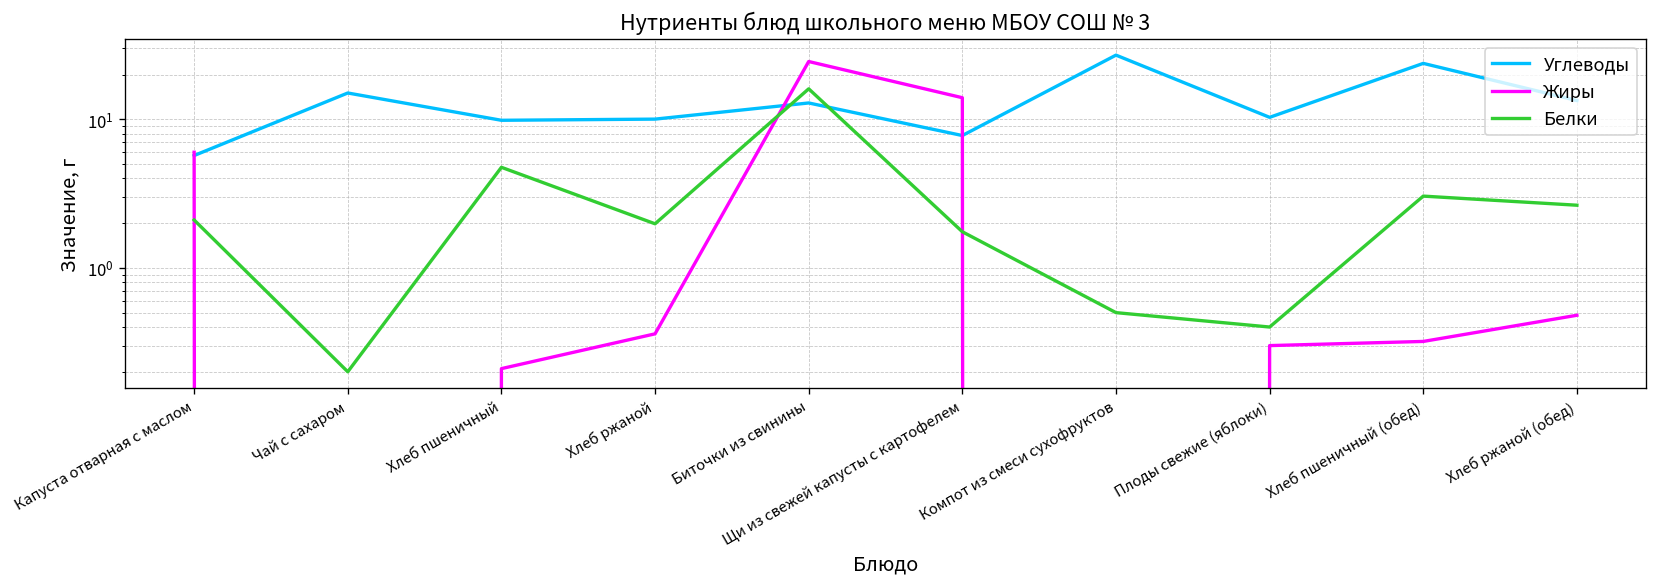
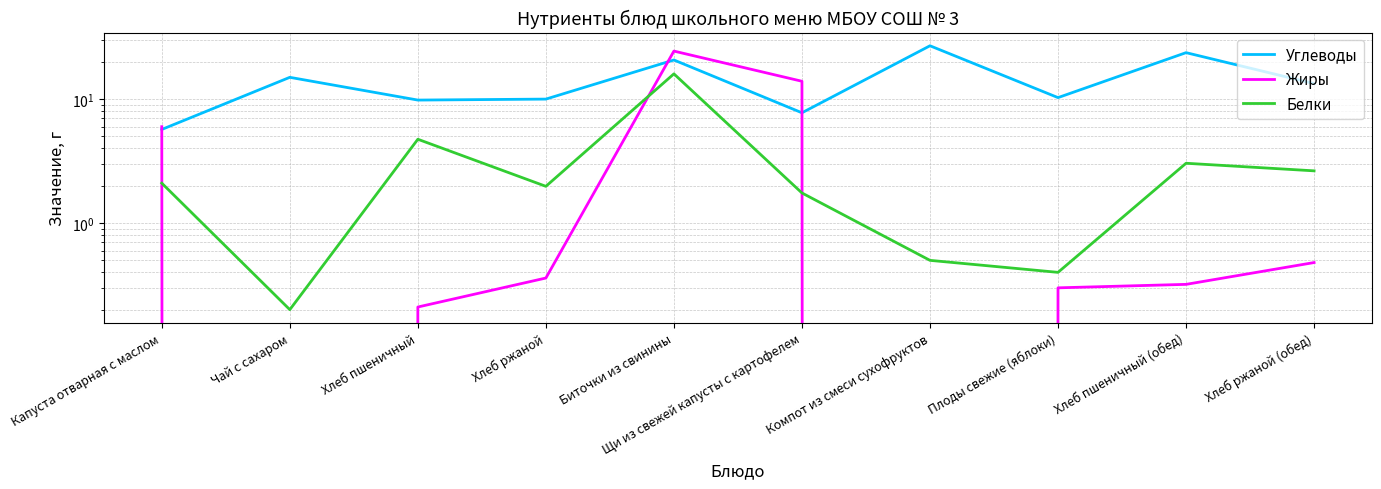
Углеводы, Биточки из свинины: 13 -> 21
